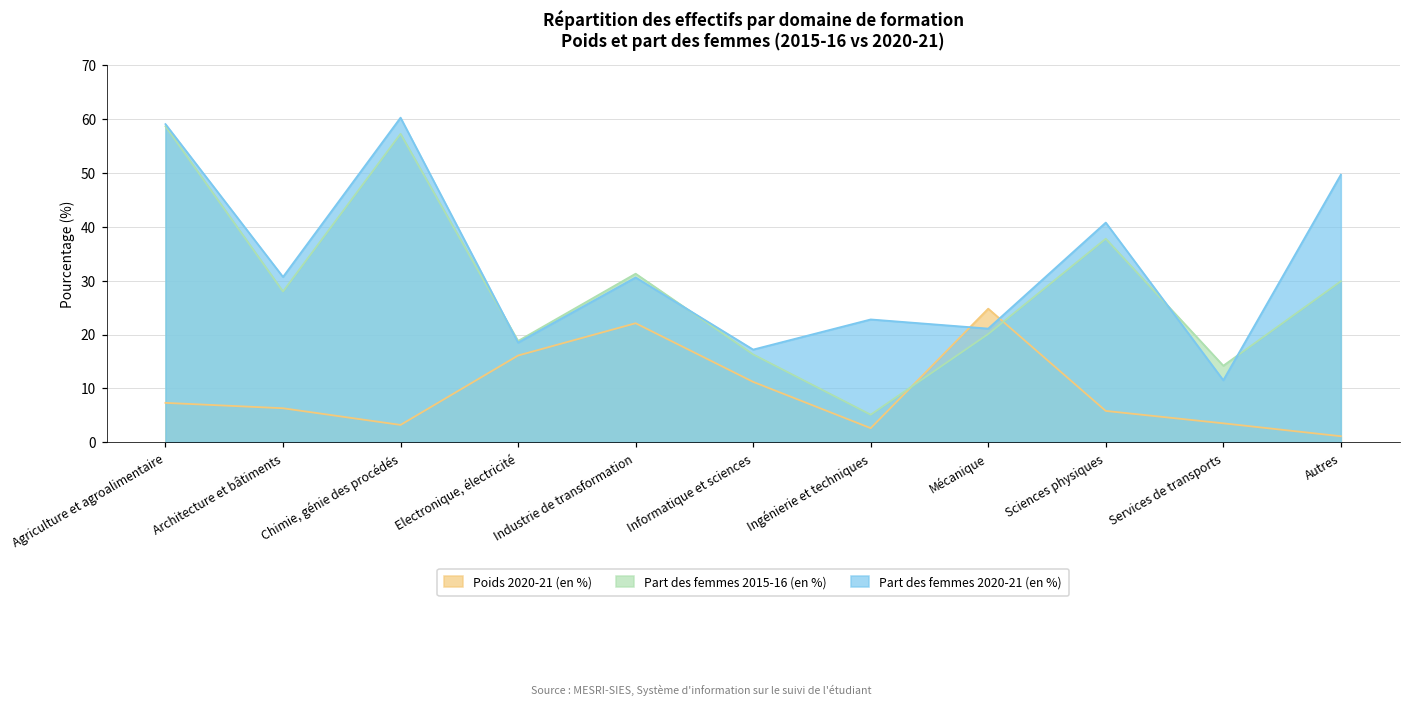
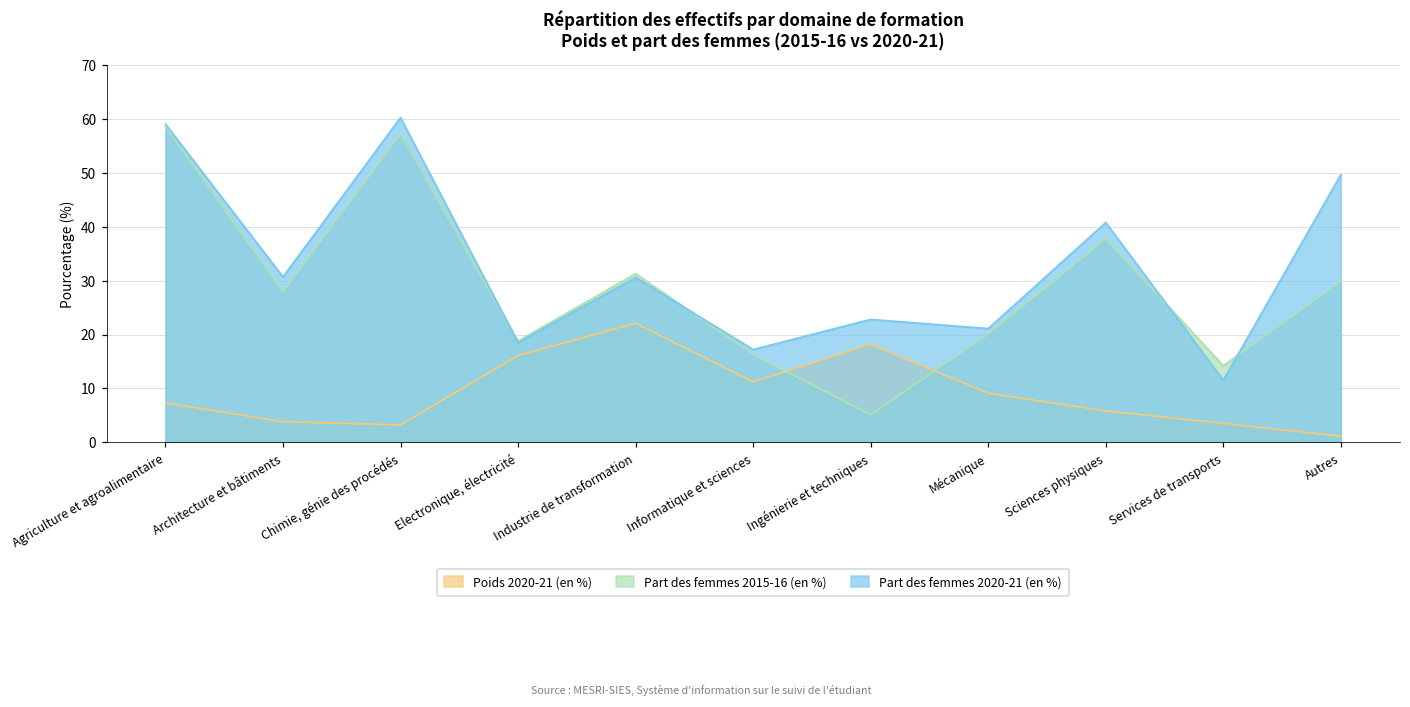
Poids 2020-21 (en %), Architecture et bâtiments: 6 -> 4
Poids 2020-21 (en %), Ingénierie et techniques: 3 -> 18
Poids 2020-21 (en %), Mécanique: 25 -> 9
